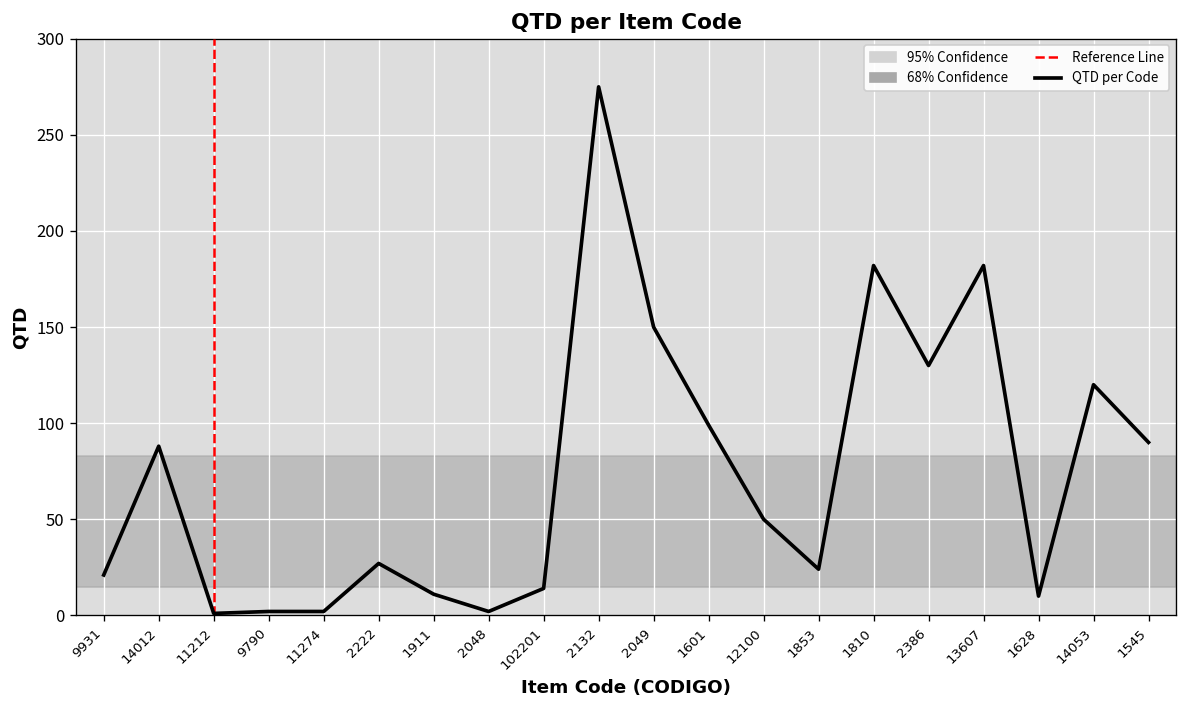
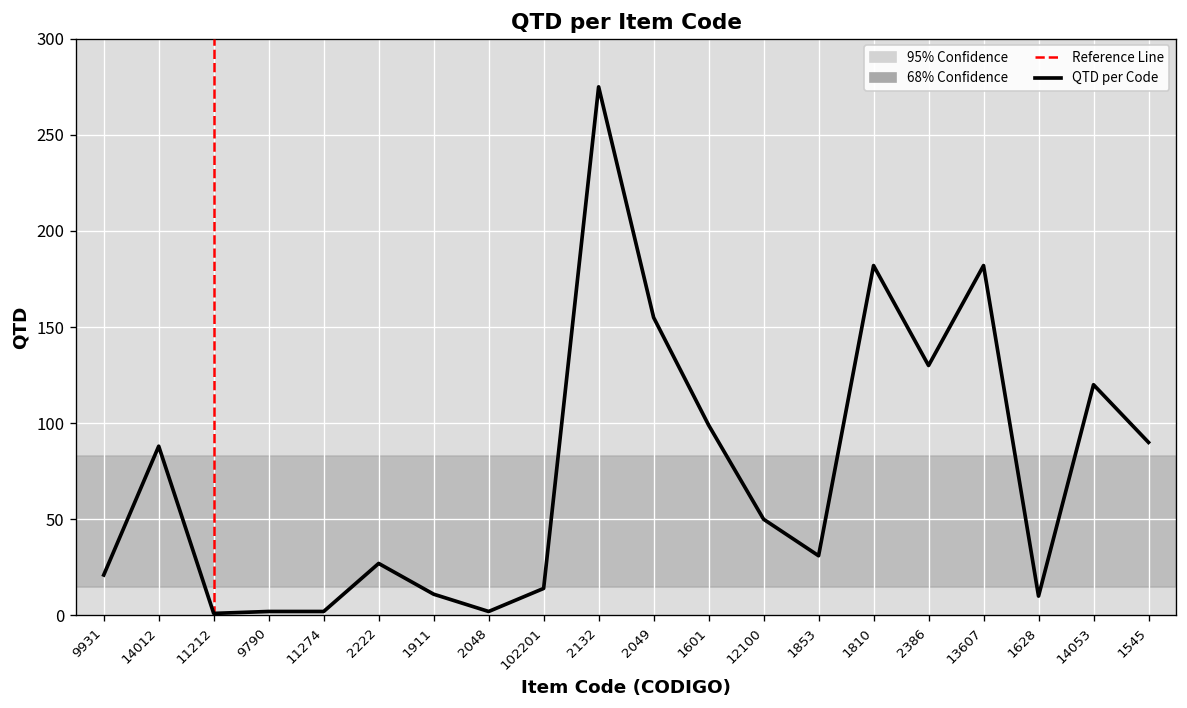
2049: 150 -> 155
1853: 24 -> 31
